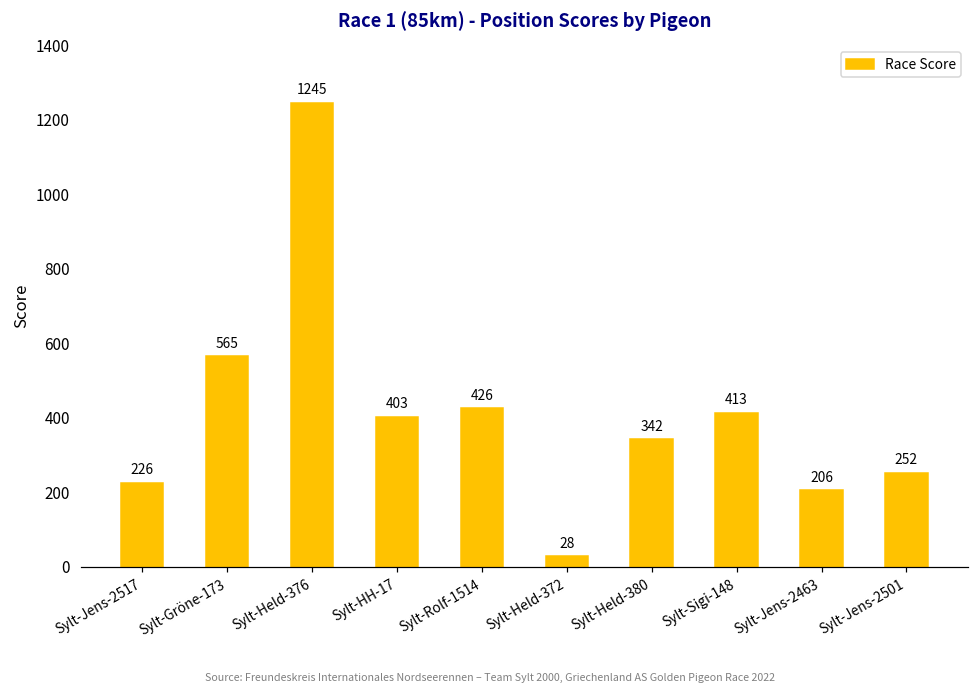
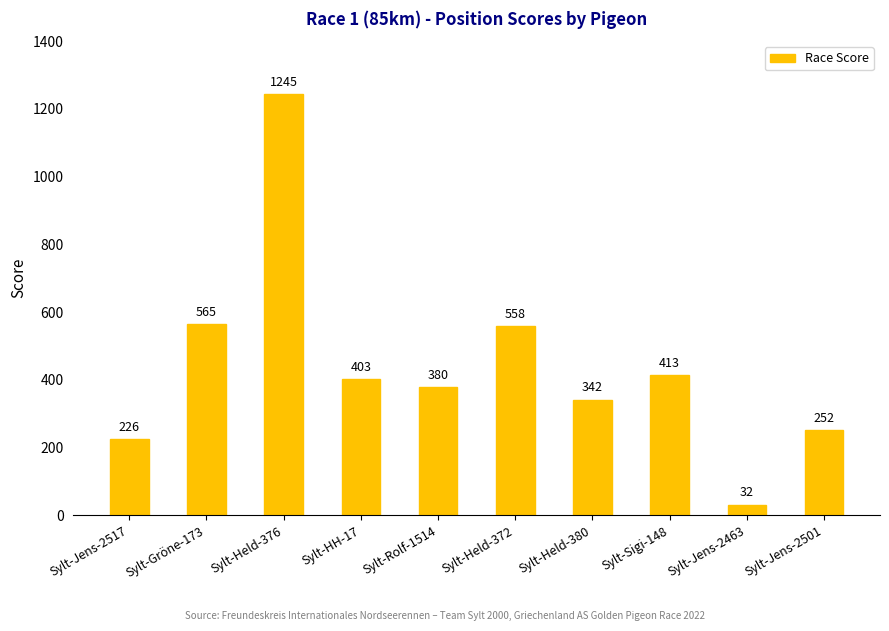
Sylt-Rolf-1514: 426 -> 380
Sylt-Held-372: 28 -> 558
Sylt-Jens-2463: 206 -> 32
